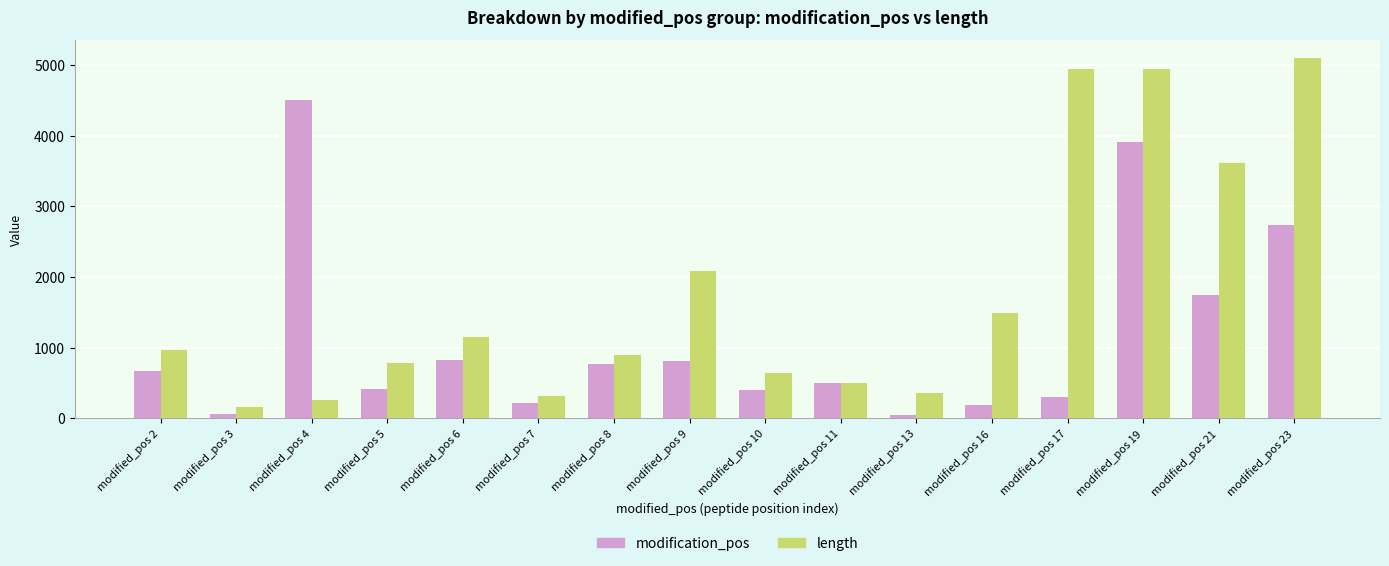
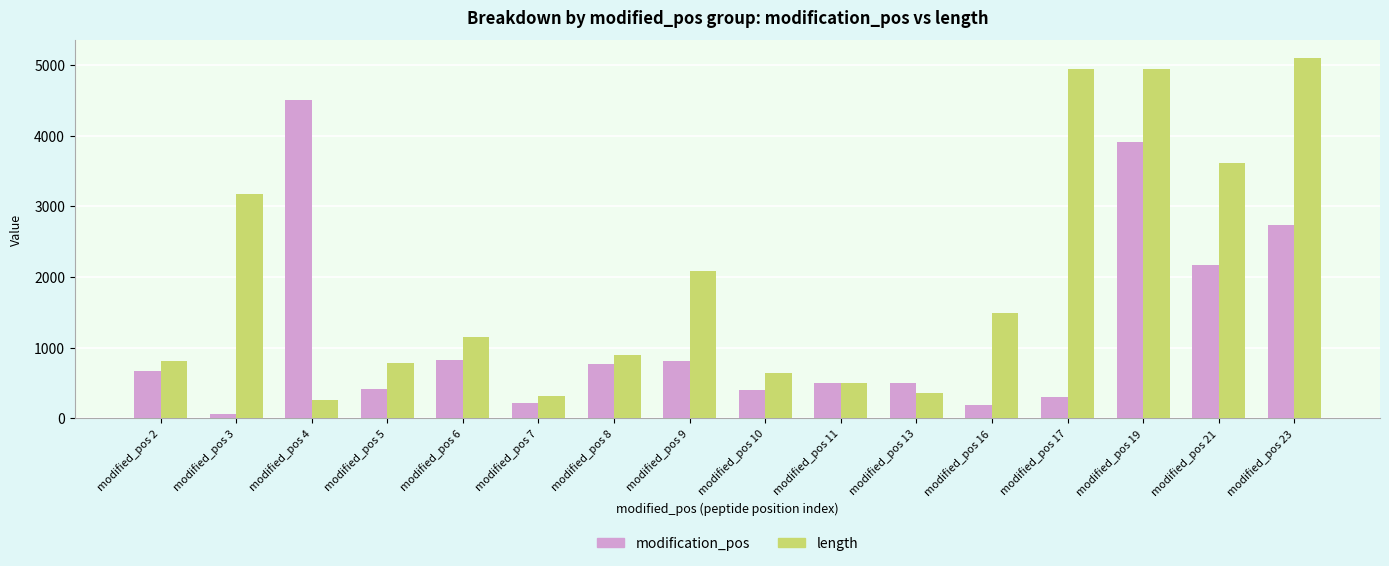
length, modified_pos 2: 1000 -> 800
length, modified_pos 3: 200 -> 3200
modification_pos, modified_pos 13: 0 -> 500
modification_pos, modified_pos 21: 1700 -> 2200
